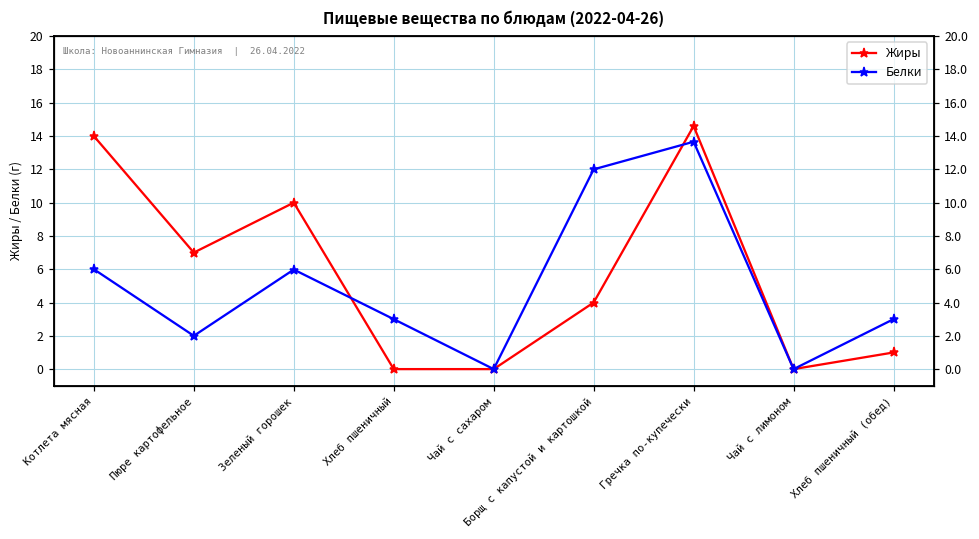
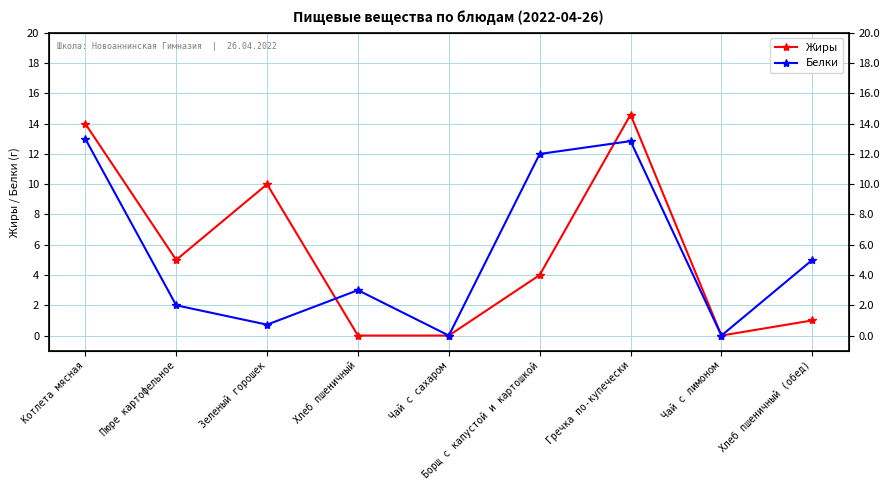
Белки, Котлета мясная: 6 -> 13
Жиры, Пюре картофельное: 7 -> 5
Белки, Зеленый горошек: 6.0 -> 0.7
Белки, Гречка по-купечески: 13.7 -> 12.9
Белки, Хлеб пшеничный (обед): 3 -> 5
